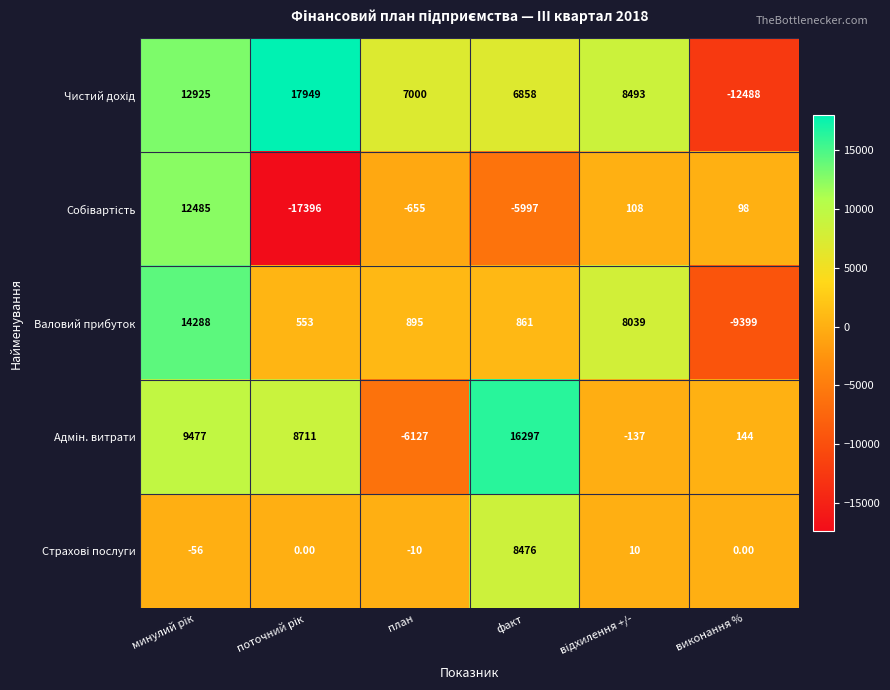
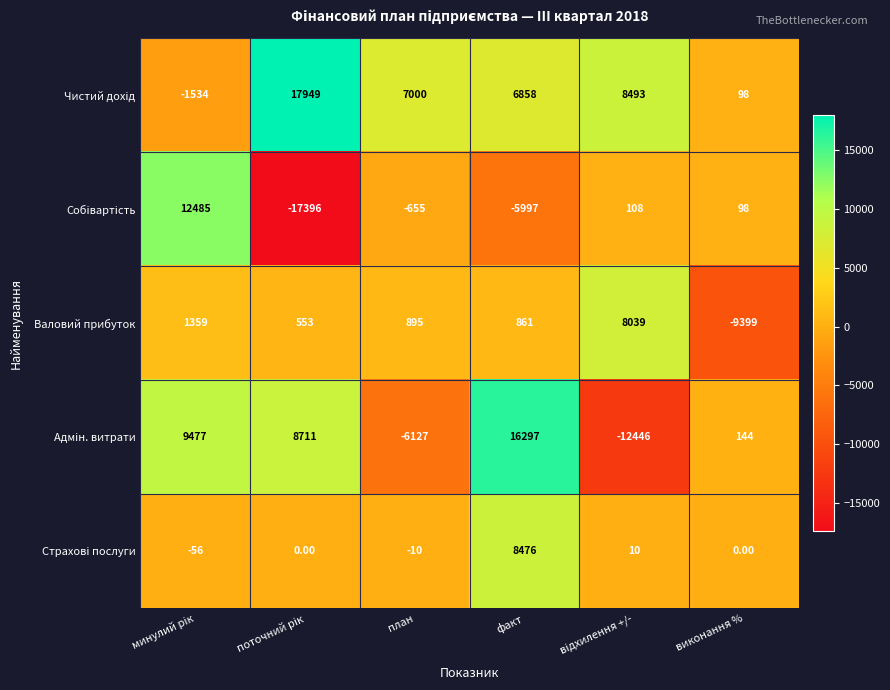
Чистий дохід, минулий рік: 12925 -> -1534
Чистий дохід, виконання %: -12488 -> 98
Валовий прибуток, минулий рік: 14288 -> 1359
Адмін. витрати, відхилення +/-: -137 -> -12446
